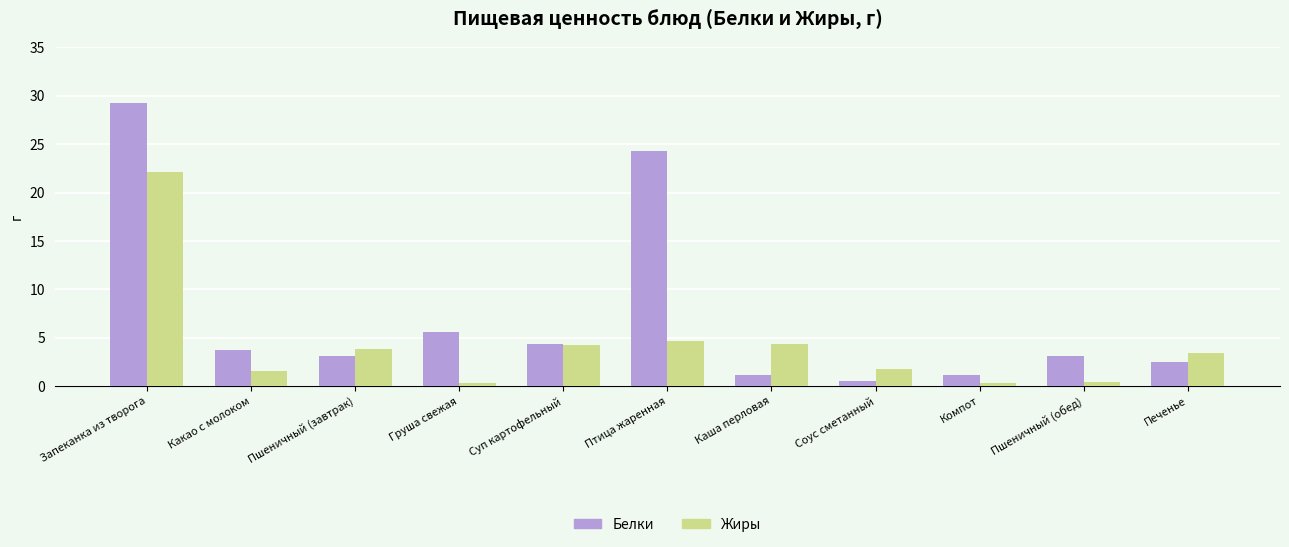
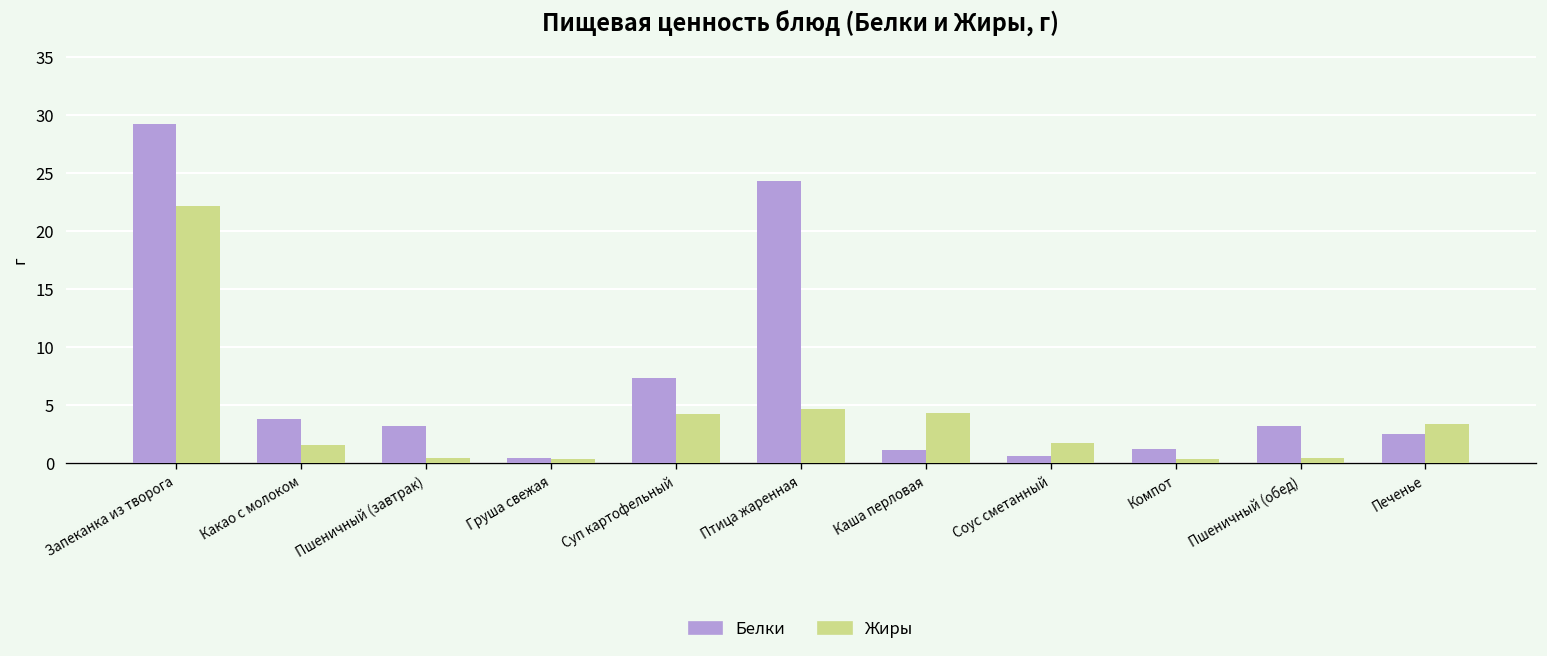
Жиры, Пшеничный (завтрак): 4 -> 0
Белки, Груша свежая: 6 -> 0
Белки, Суп картофельный: 4 -> 7
